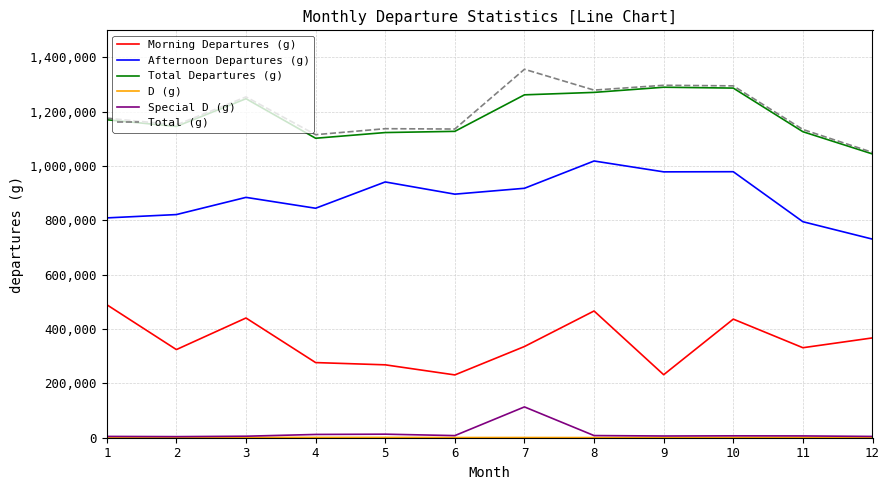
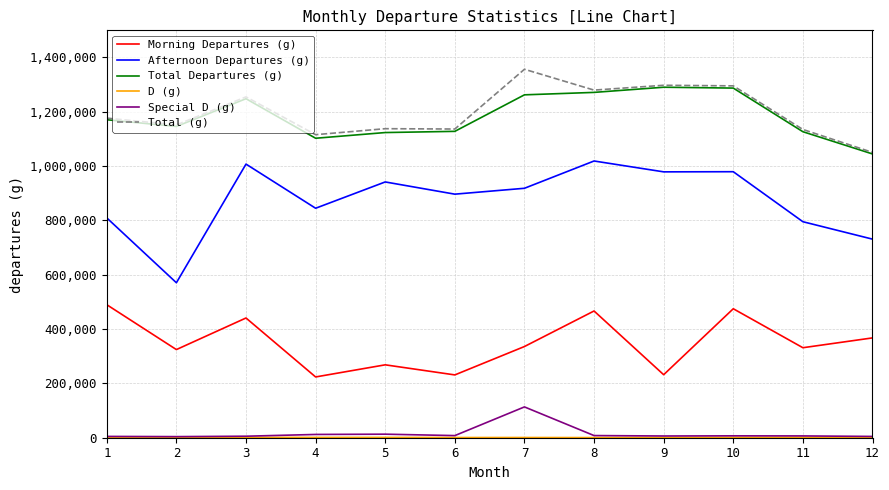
Afternoon Departures (g), 2: 820,000 -> 570,000
Afternoon Departures (g), 3: 880,000 -> 1,010,000
Morning Departures (g), 4: 280,000 -> 220,000
Morning Departures (g), 10: 440,000 -> 470,000
